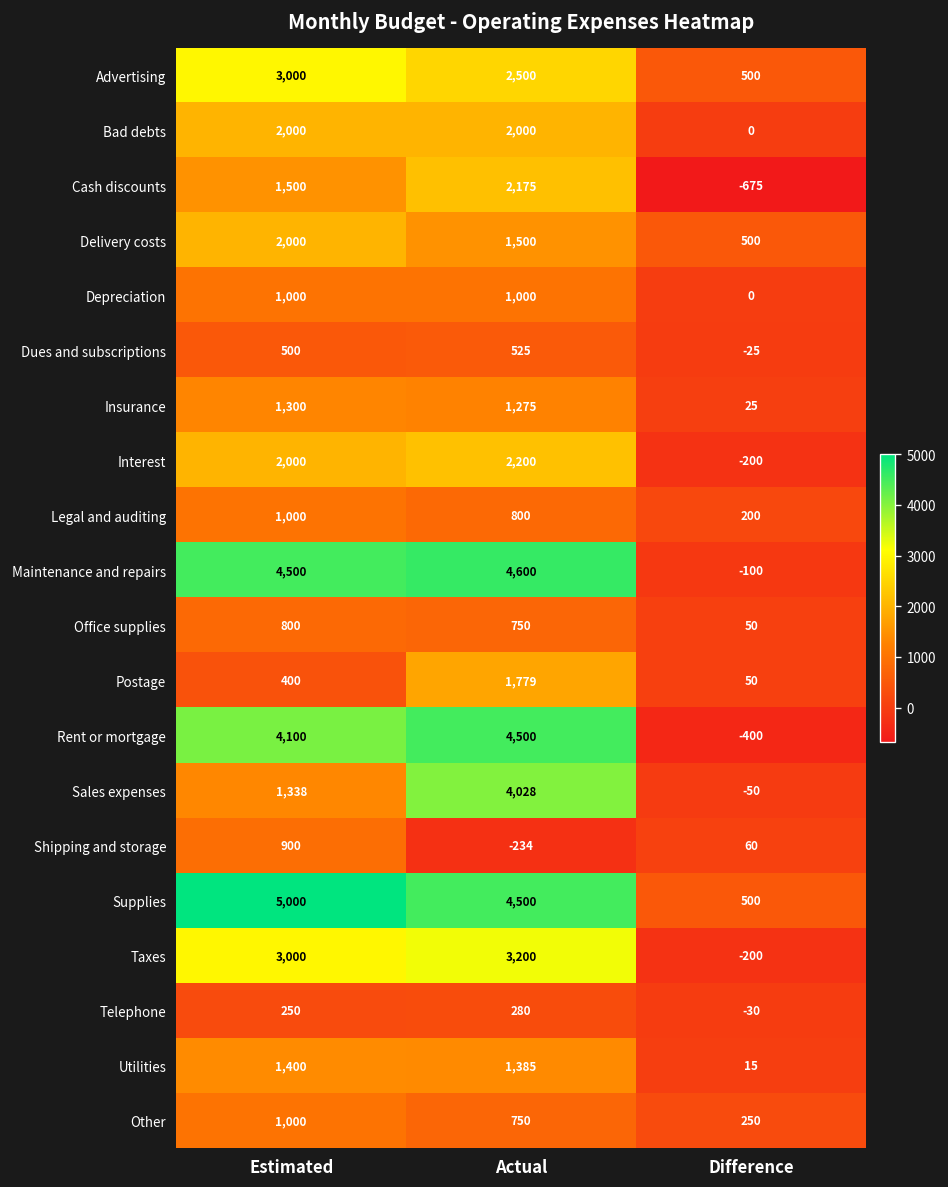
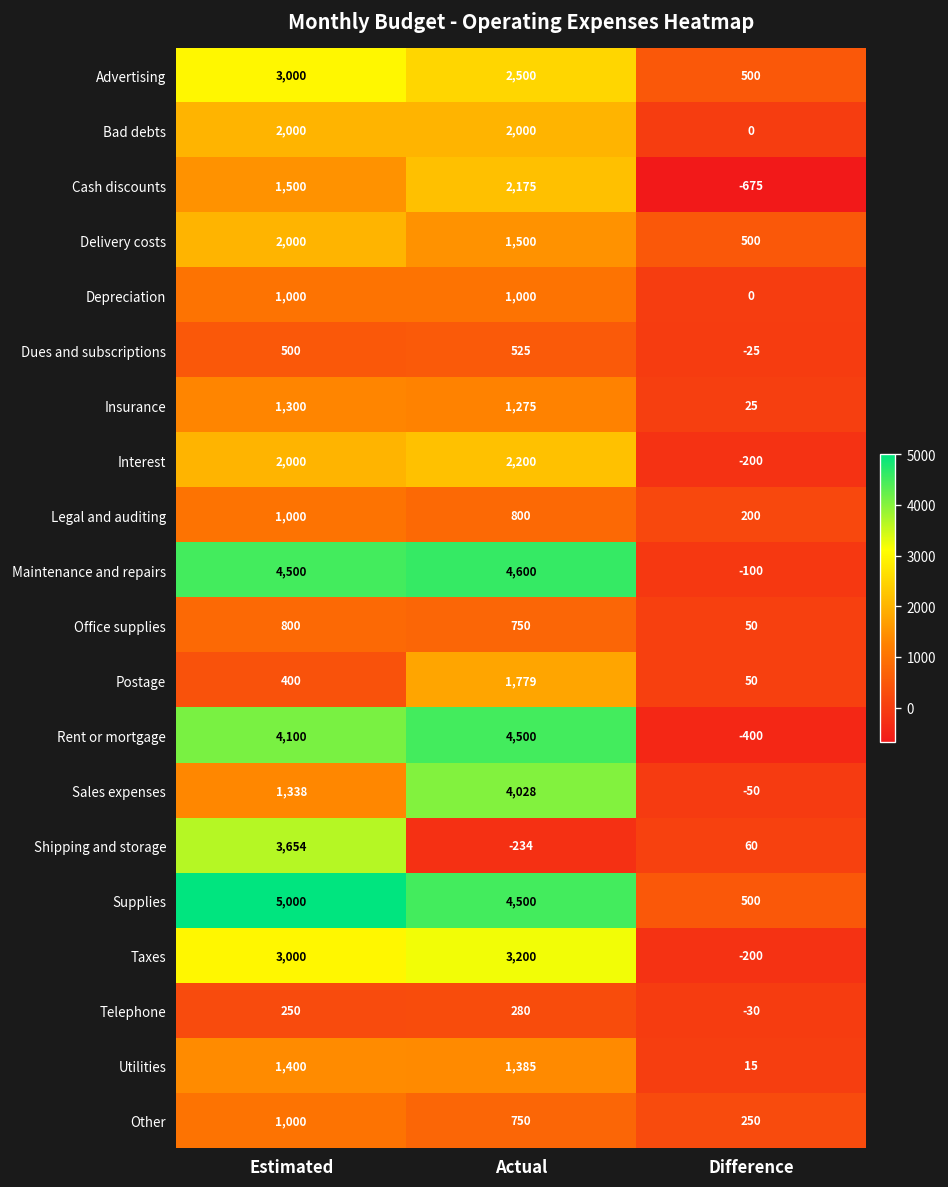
Shipping and storage, Estimated: 900 -> 3,654
